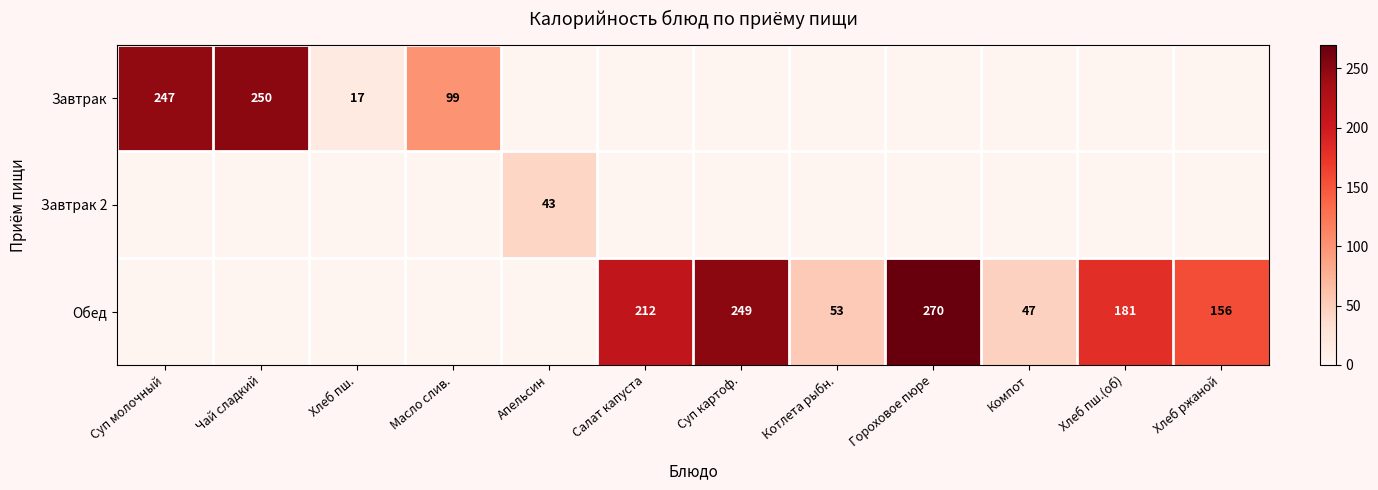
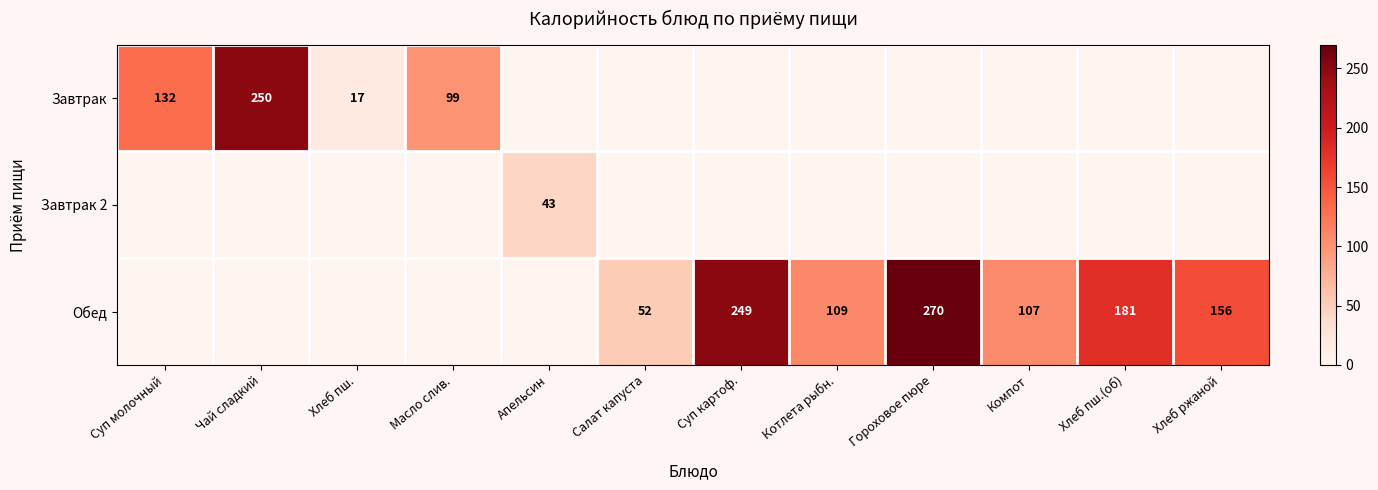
Завтрак, Суп молочный: 247 -> 132
Обед, Салат капуста: 212 -> 52
Обед, Котлета рыбн.: 53 -> 109
Обед, Компот: 47 -> 107
